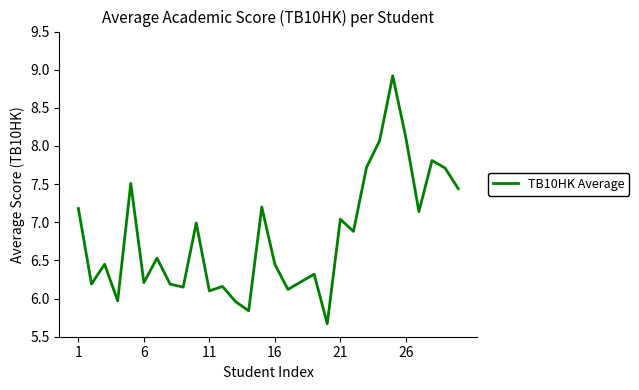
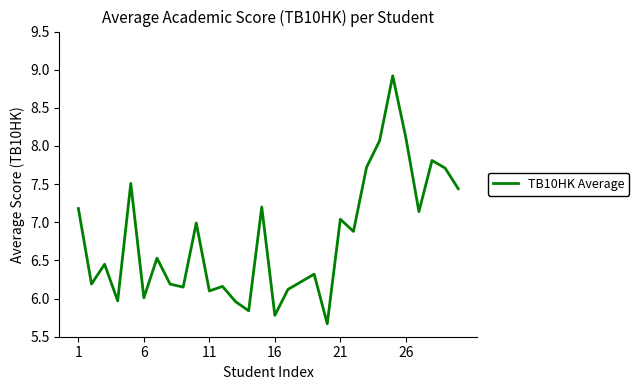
6: 6.2 -> 6.0
16: 6.5 -> 5.8
